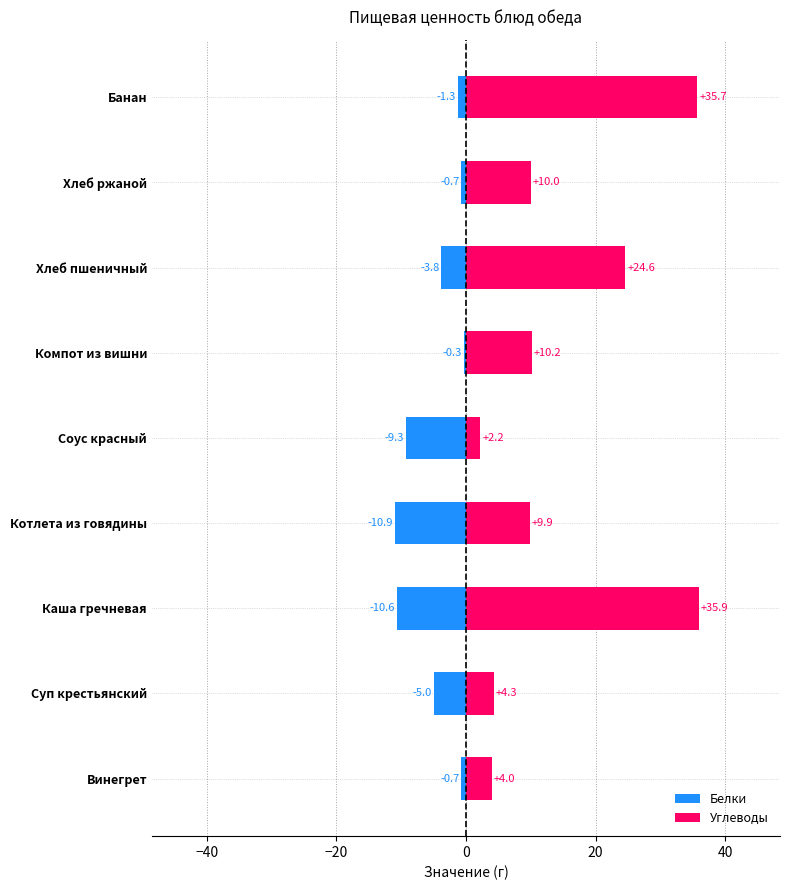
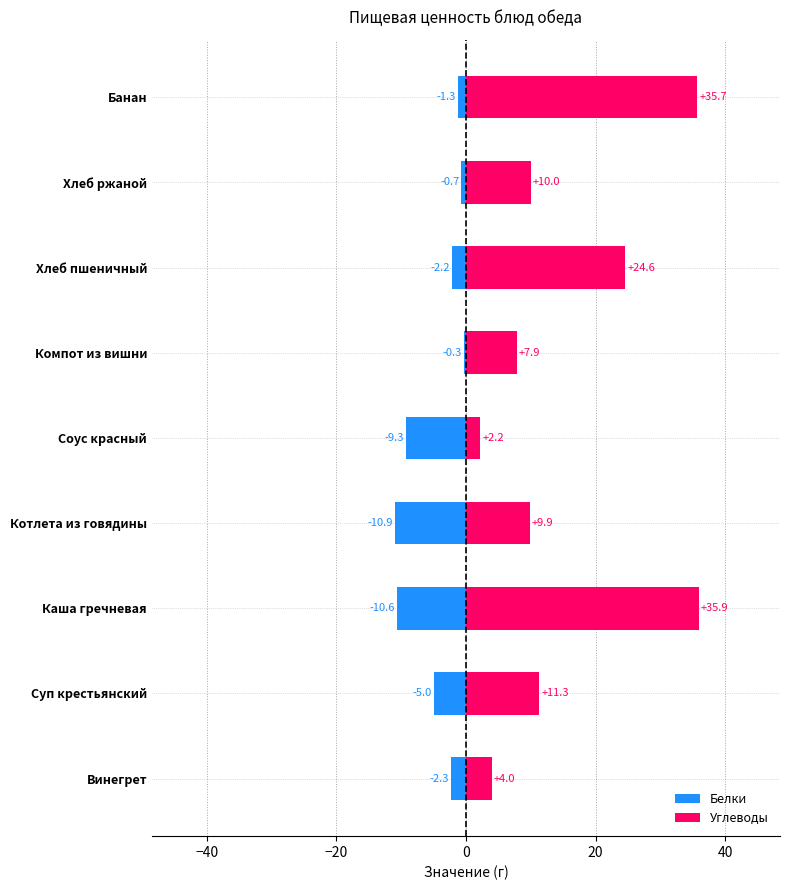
Белки, Хлеб пшеничный: -3.8 -> -2.2
Углеводы, Компот из вишни: +10.2 -> +7.9
Углеводы, Суп крестьянский: +4.3 -> +11.3
Белки, Винегрет: -0.7 -> -2.3
